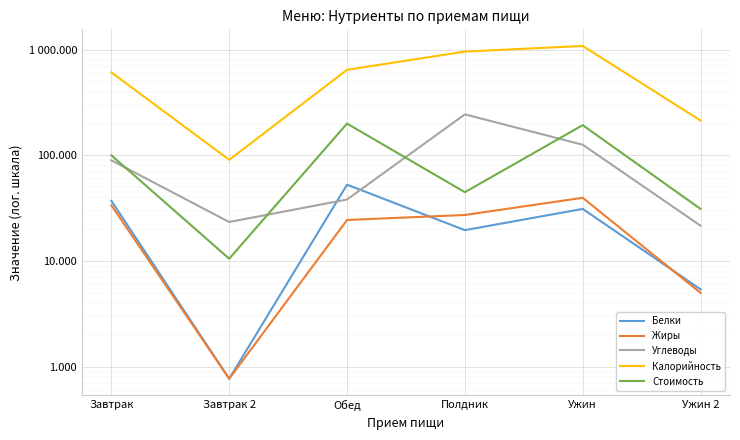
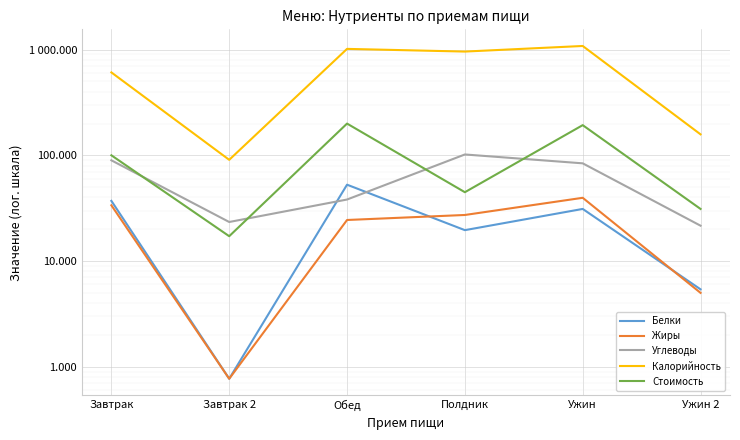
Стоимость, Завтрак 2: 11 -> 17
Калорийность, Обед: 600 -> 1000
Углеводы, Полдник: 240 -> 100
Углеводы, Ужин: 130 -> 80
Калорийность, Ужин 2: 210 -> 160
